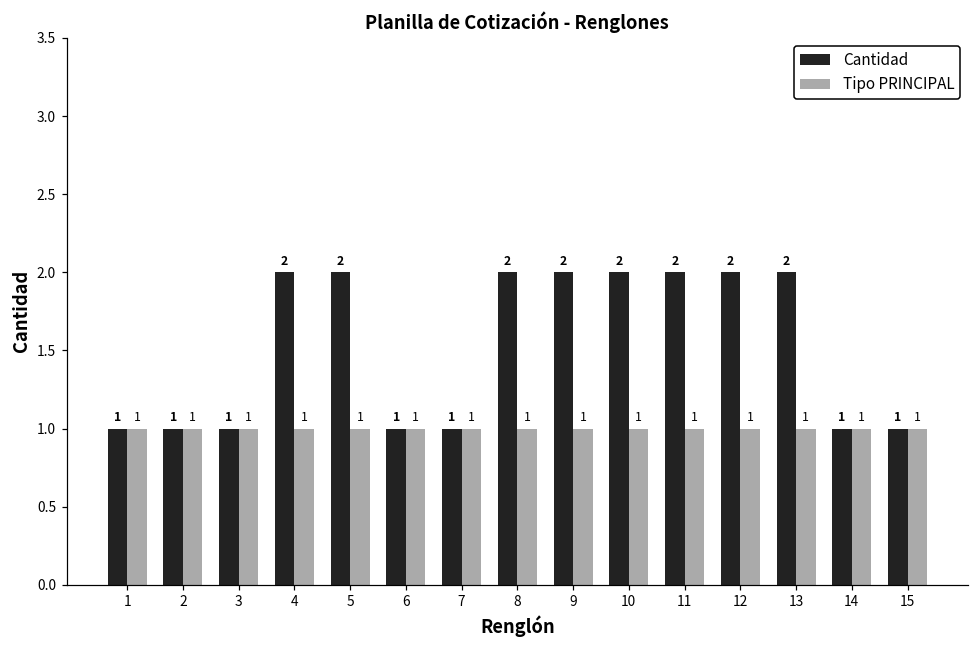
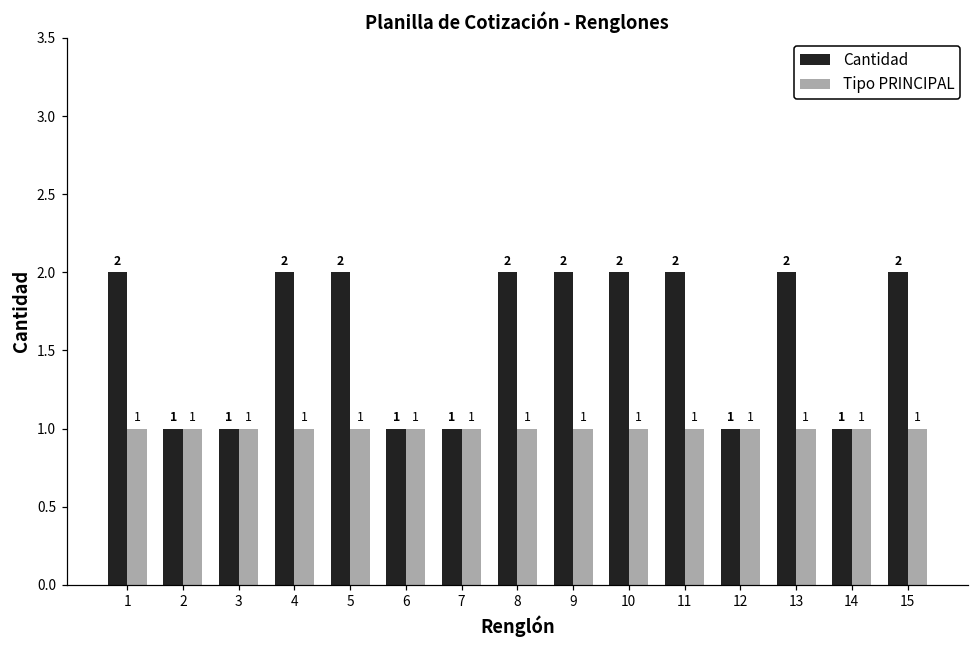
Cantidad, 1: 1 -> 2
Cantidad, 12: 2 -> 1
Cantidad, 15: 1 -> 2
